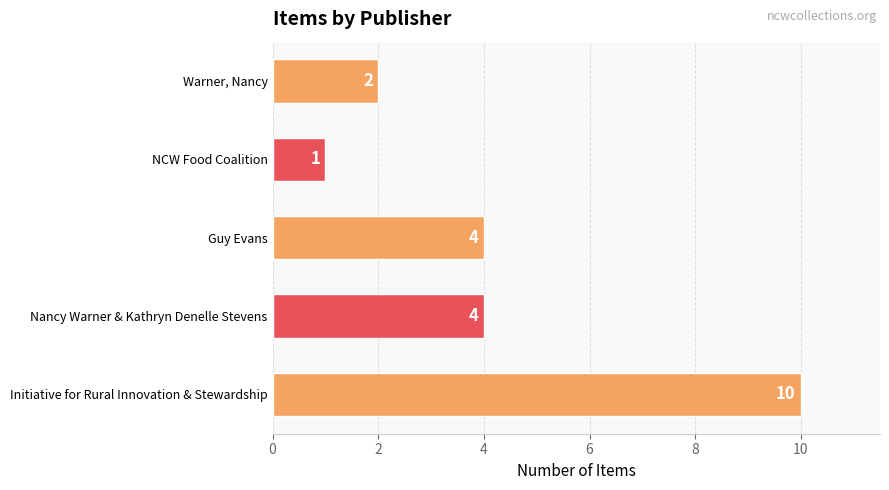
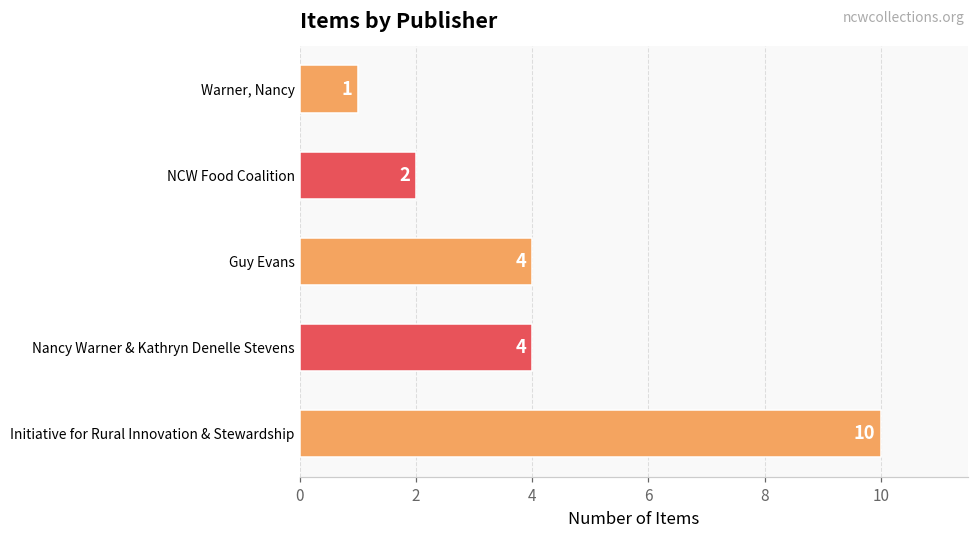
Warner, Nancy: 2 -> 1
NCW Food Coalition: 1 -> 2
